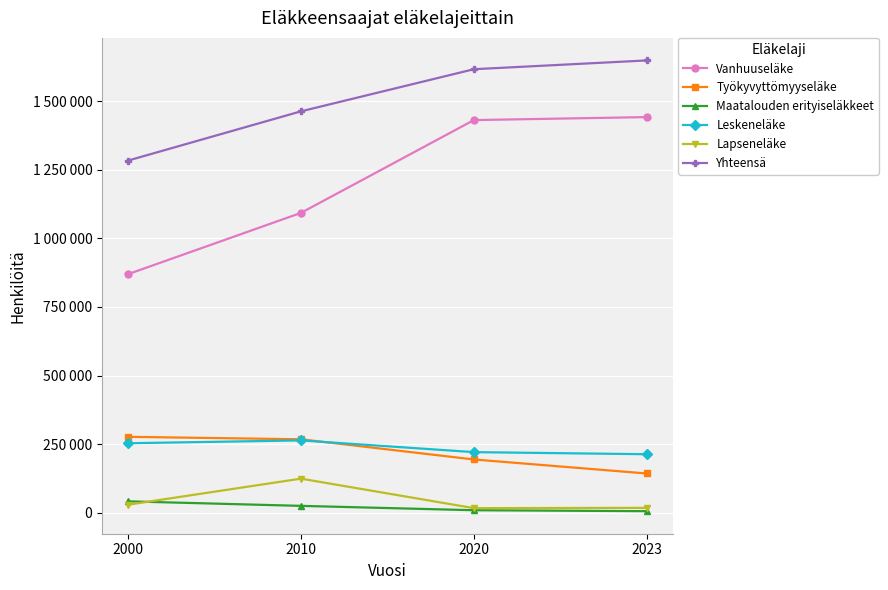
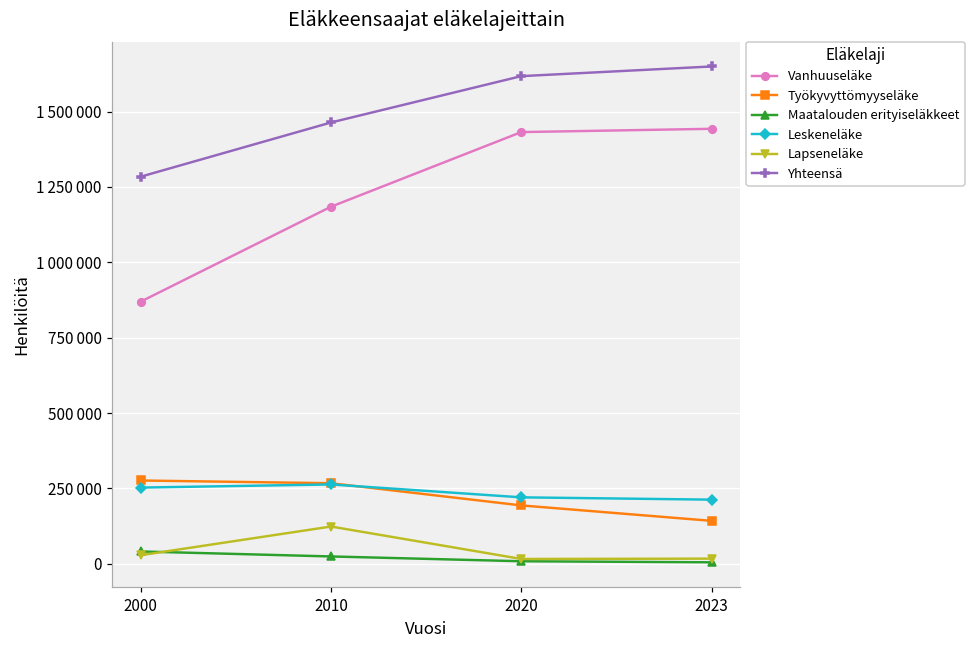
Vanhuuseläke, 2010: 1090000 -> 1180000
